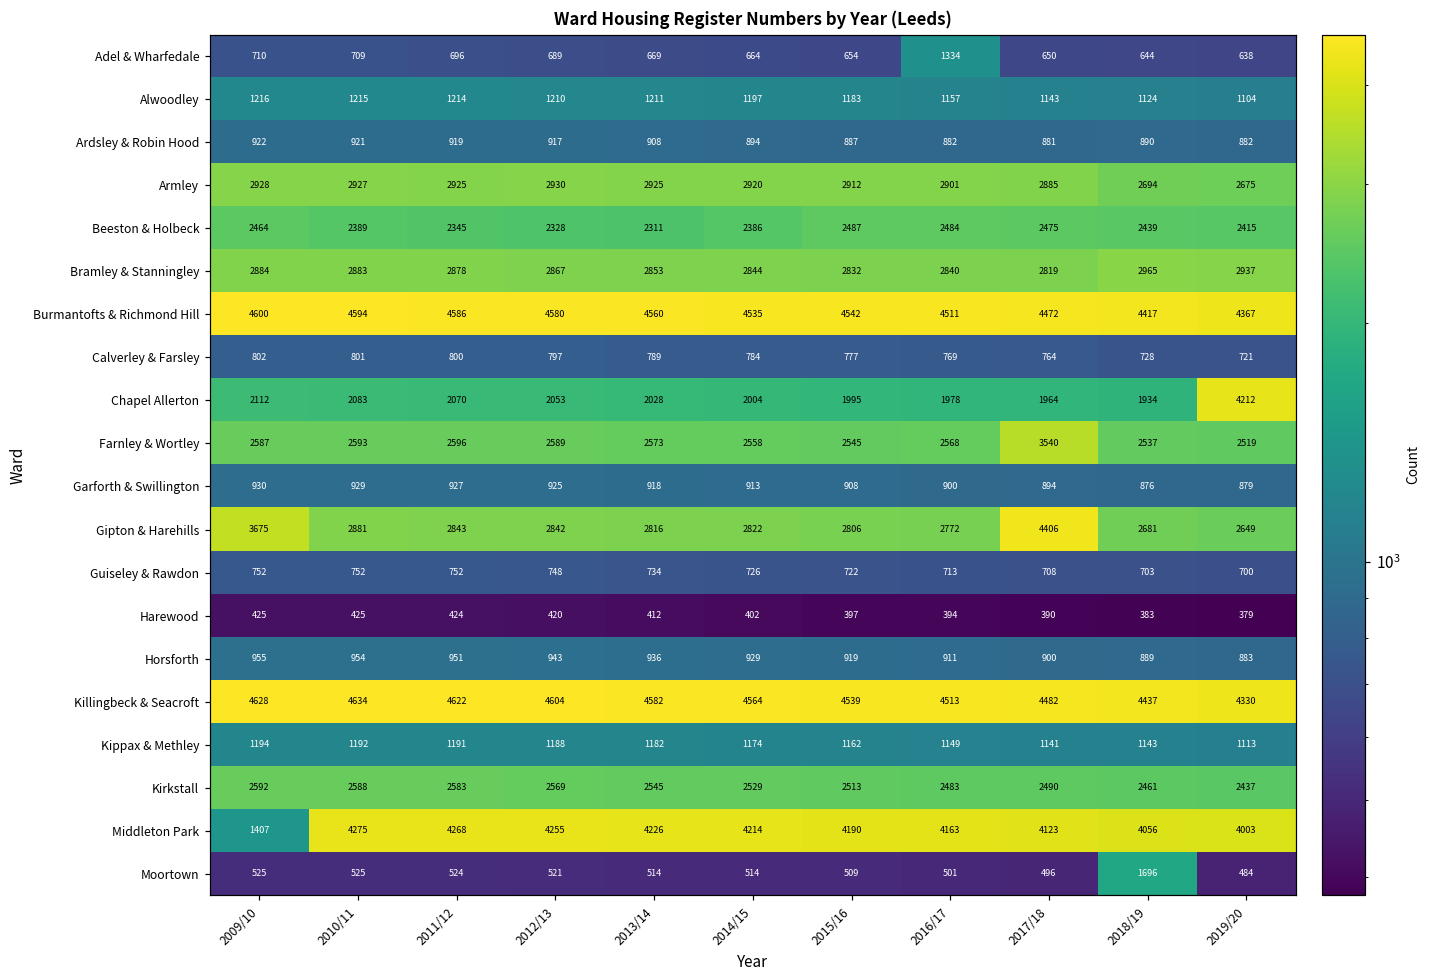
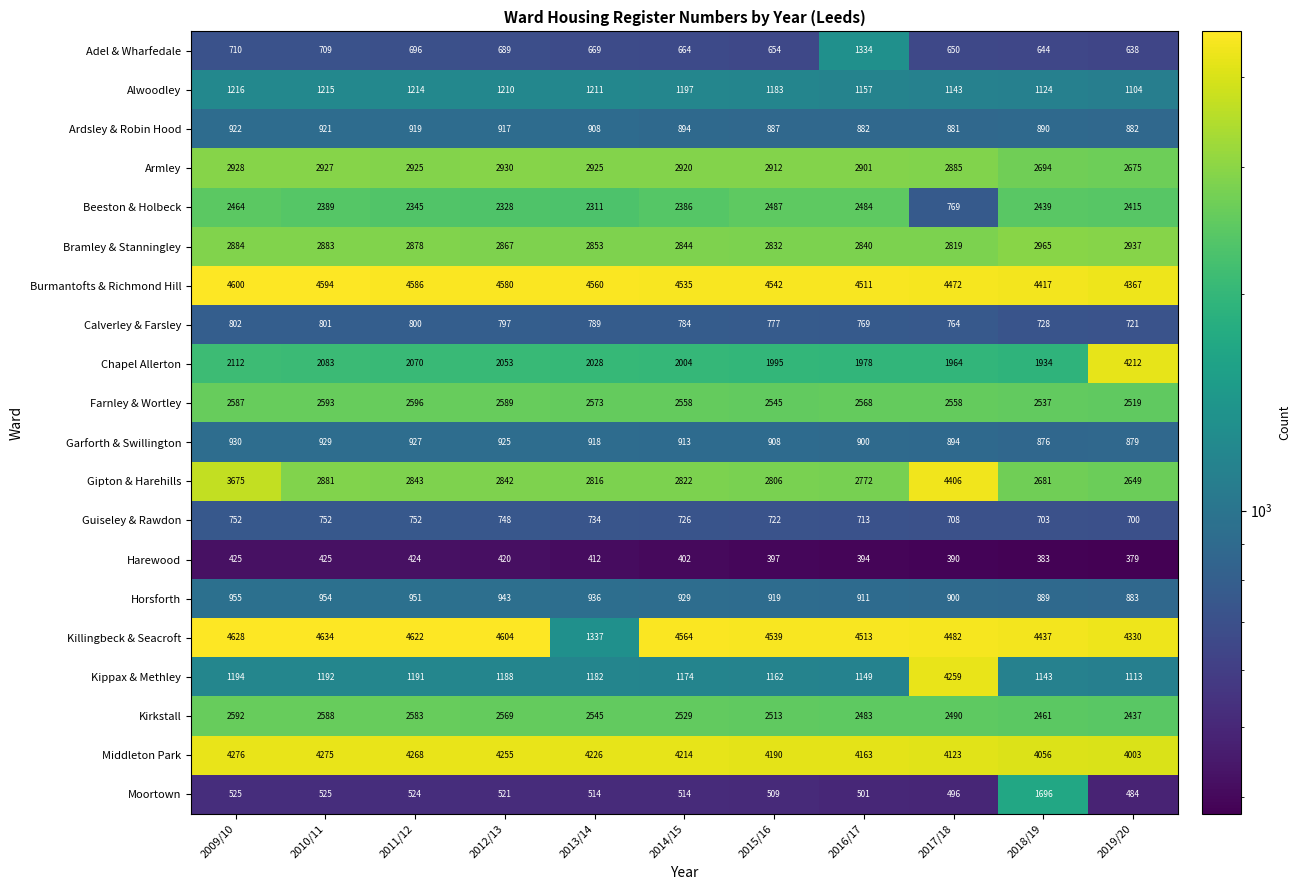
Beeston & Holbeck, 2017/18: 2475 -> 769
Farnley & Wortley, 2017/18: 3540 -> 2558
Killingbeck & Seacroft, 2013/14: 4582 -> 1337
Kippax & Methley, 2017/18: 1141 -> 4259
Middleton Park, 2009/10: 1407 -> 4276
